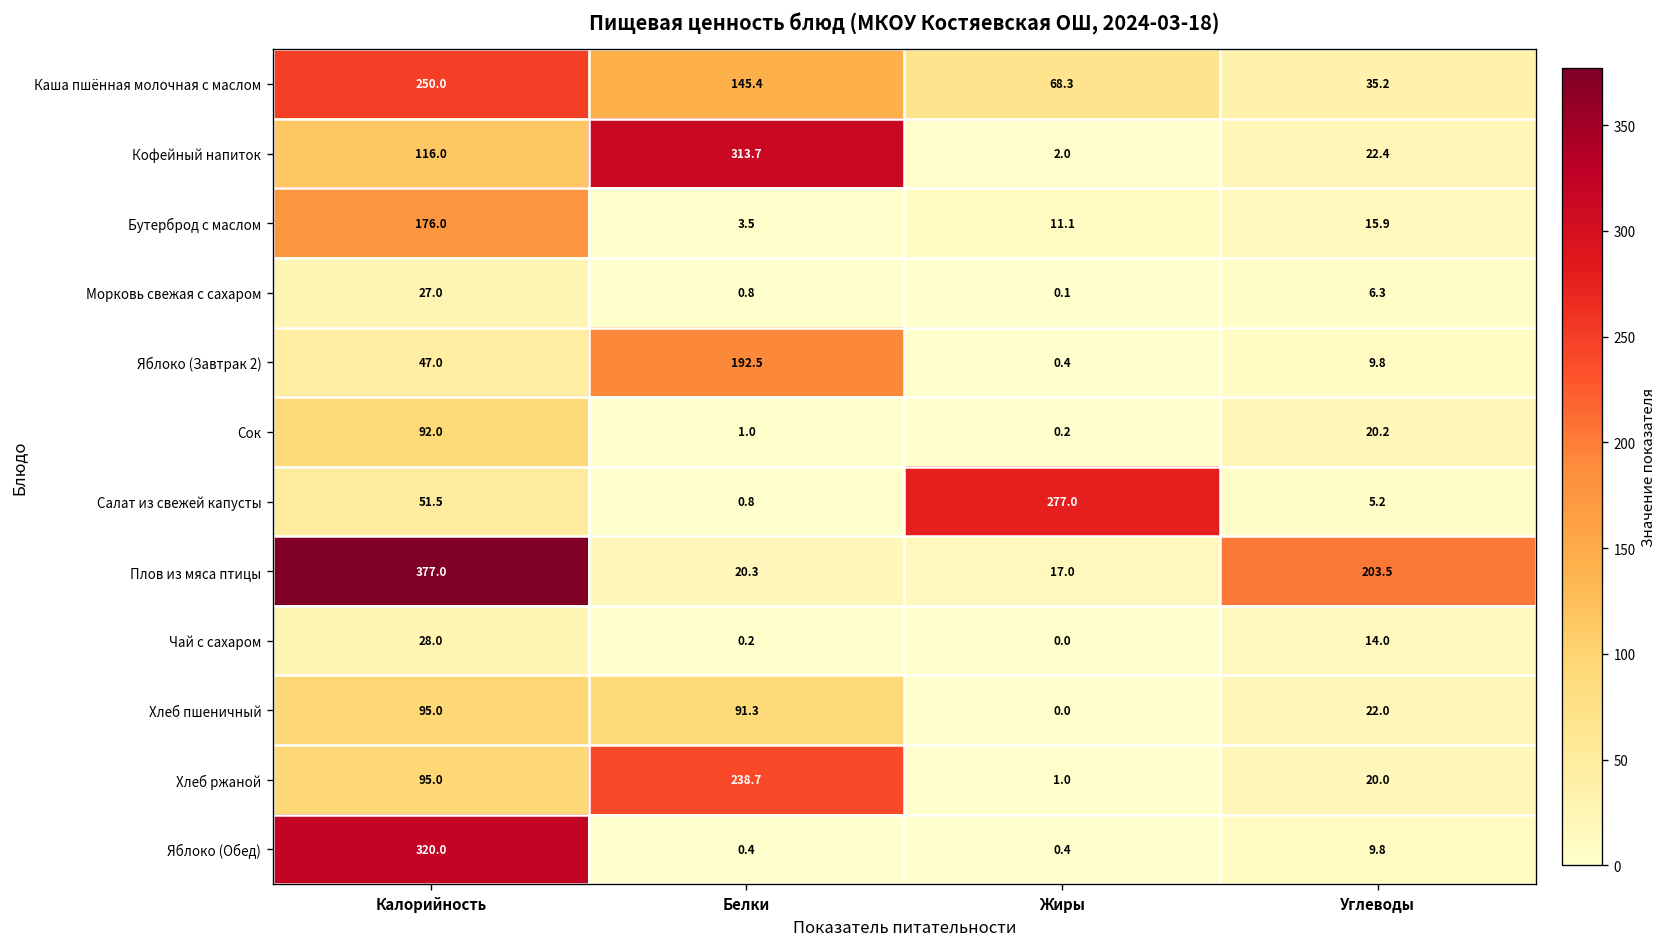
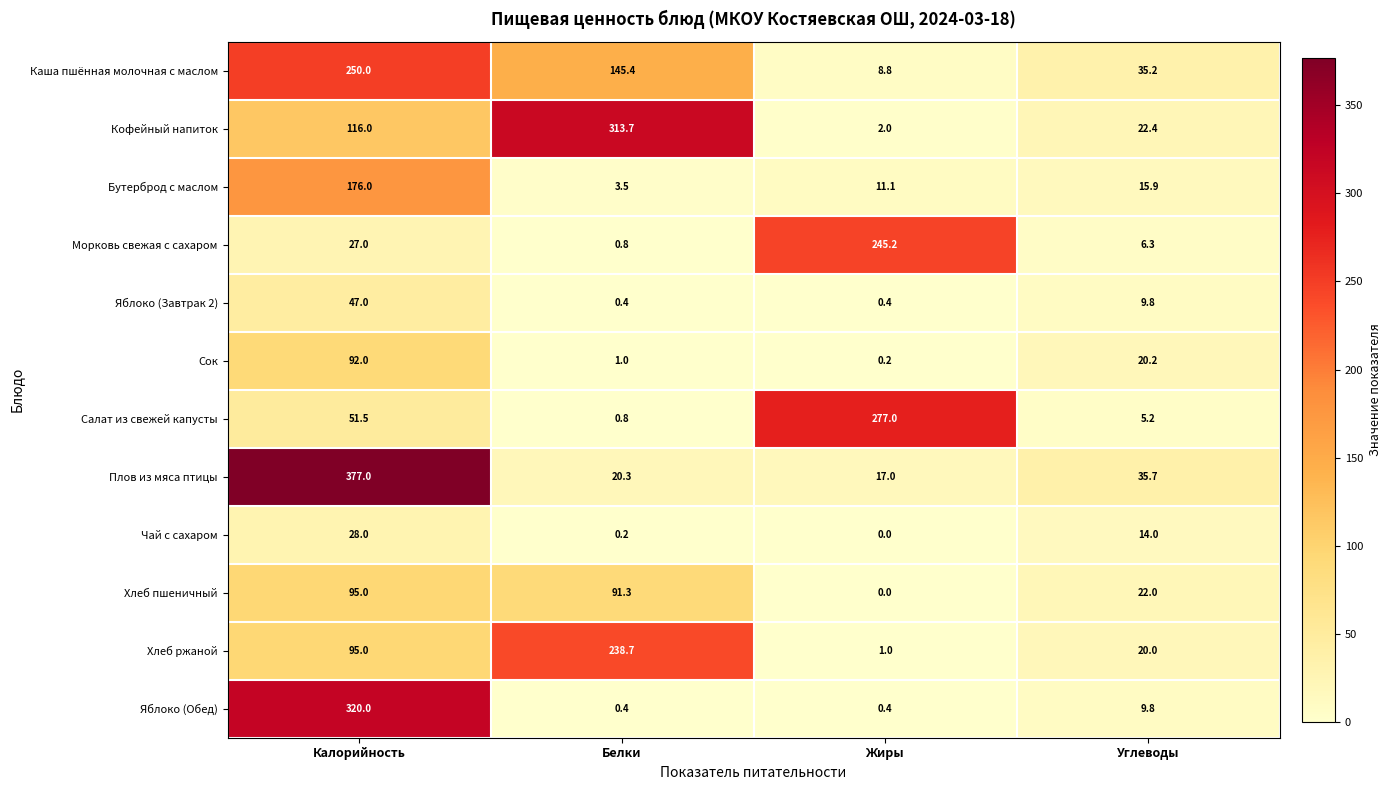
Каша пшённая молочная с маслом, Жиры: 68.3 -> 8.8
Морковь свежая с сахаром, Жиры: 0.1 -> 245.2
Яблоко (Завтрак 2), Белки: 192.5 -> 0.4
Плов из мяса птицы, Углеводы: 203.5 -> 35.7
